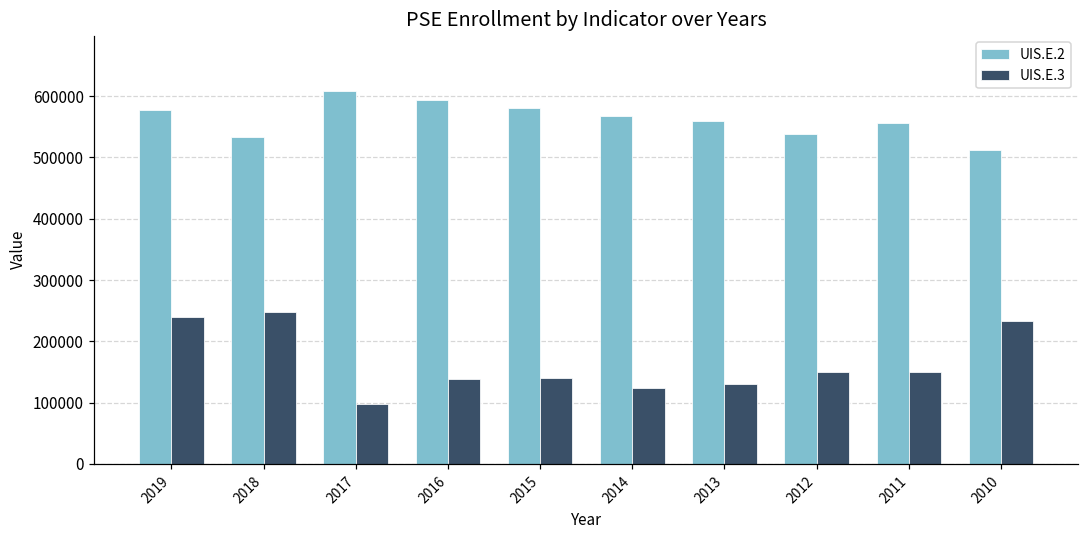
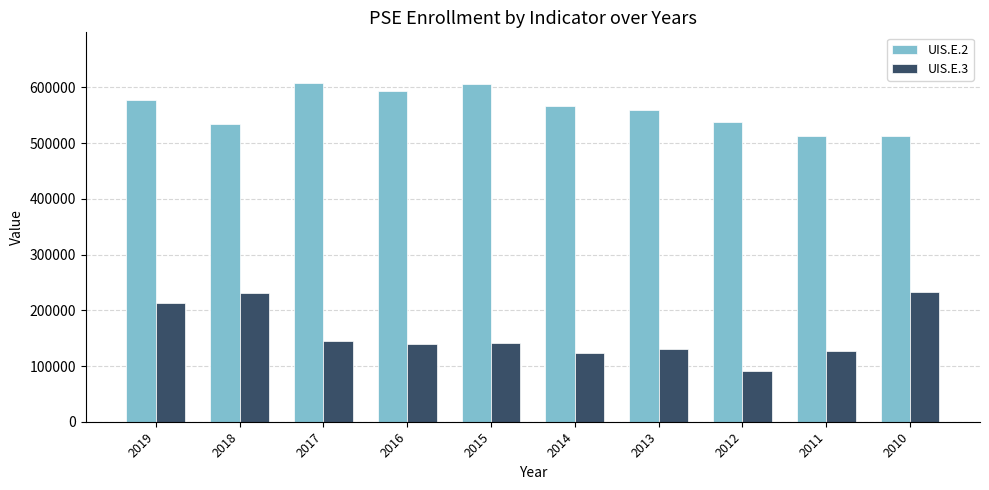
UIS.E.3, 2019: 240000 -> 210000
UIS.E.3, 2018: 250000 -> 230000
UIS.E.3, 2017: 100000 -> 140000
UIS.E.2, 2015: 580000 -> 610000
UIS.E.3, 2012: 150000 -> 90000
UIS.E.2, 2011: 560000 -> 510000
UIS.E.3, 2011: 150000 -> 130000
